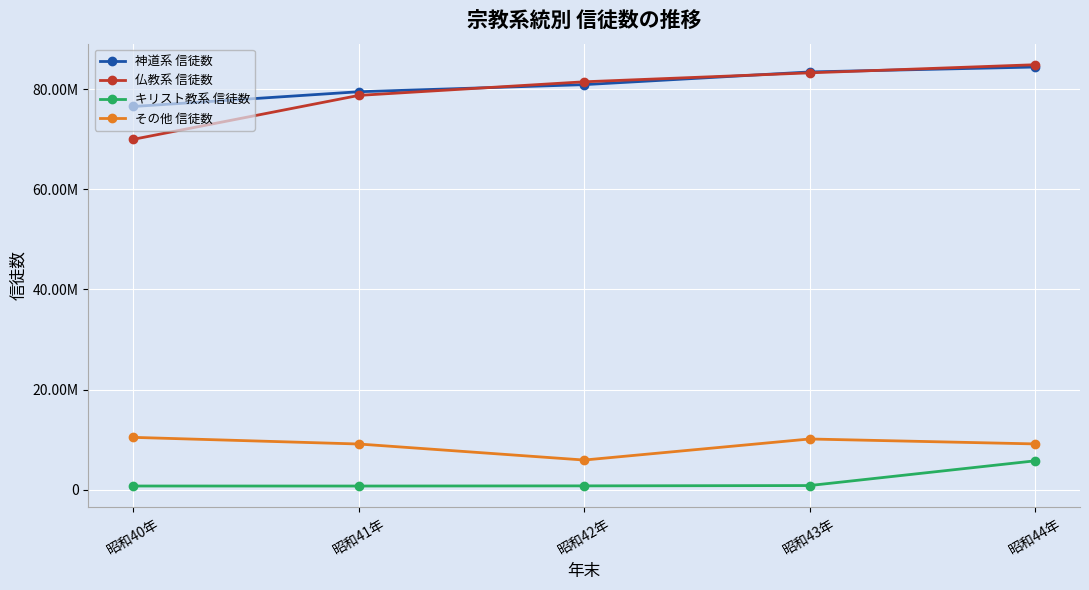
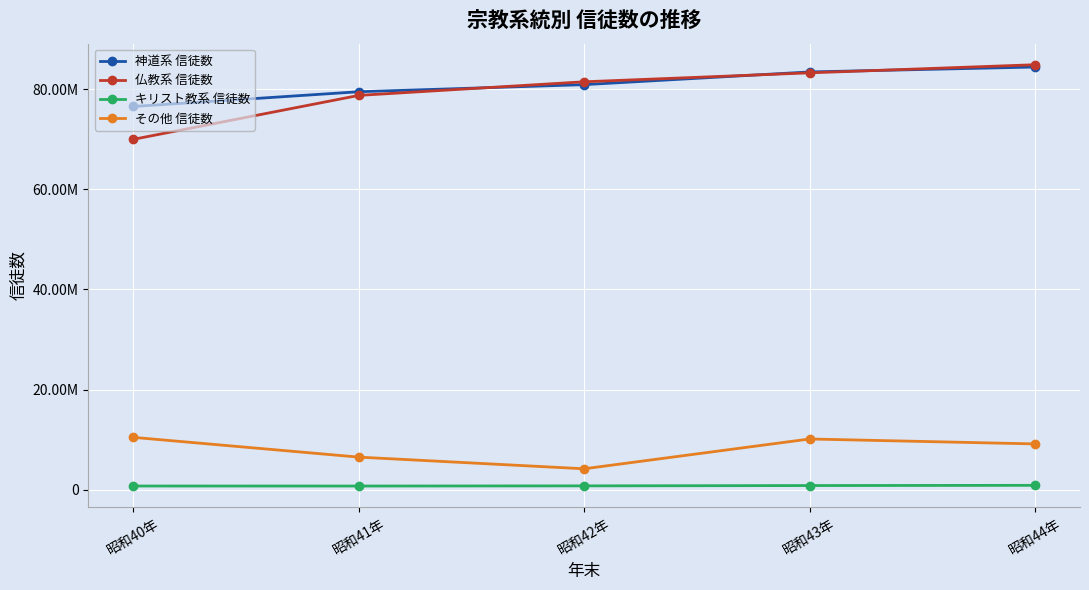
その他 信徒数, 昭和41年: 9000000 -> 7000000
その他 信徒数, 昭和42年: 6000000 -> 4000000
キリスト教系 信徒数, 昭和44年: 6000000 -> 1000000
